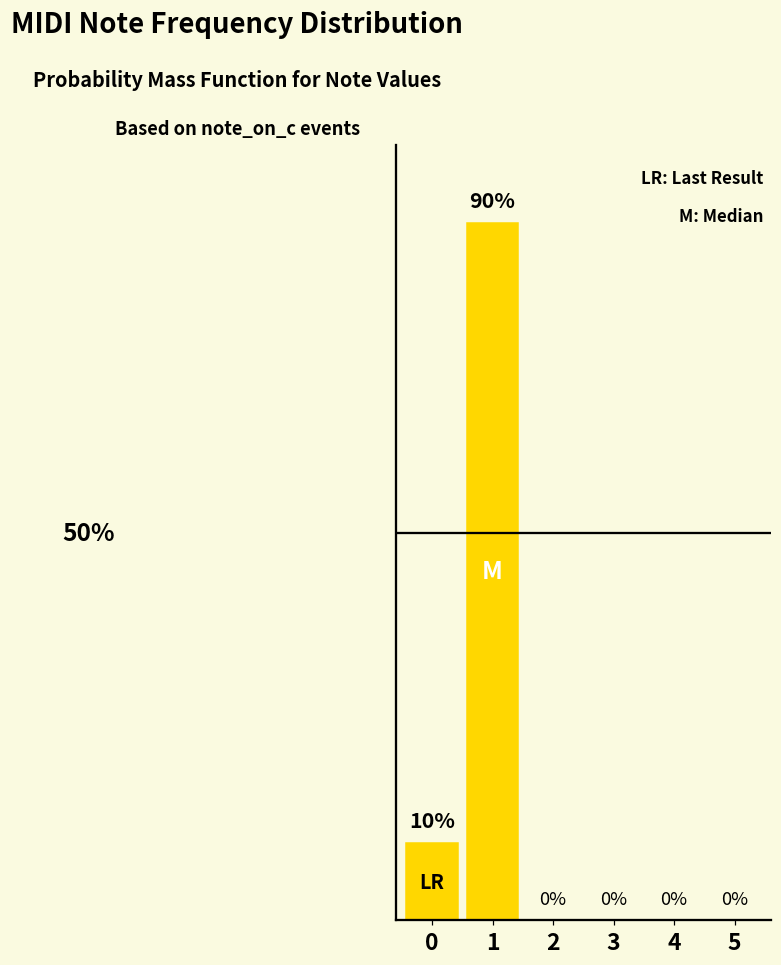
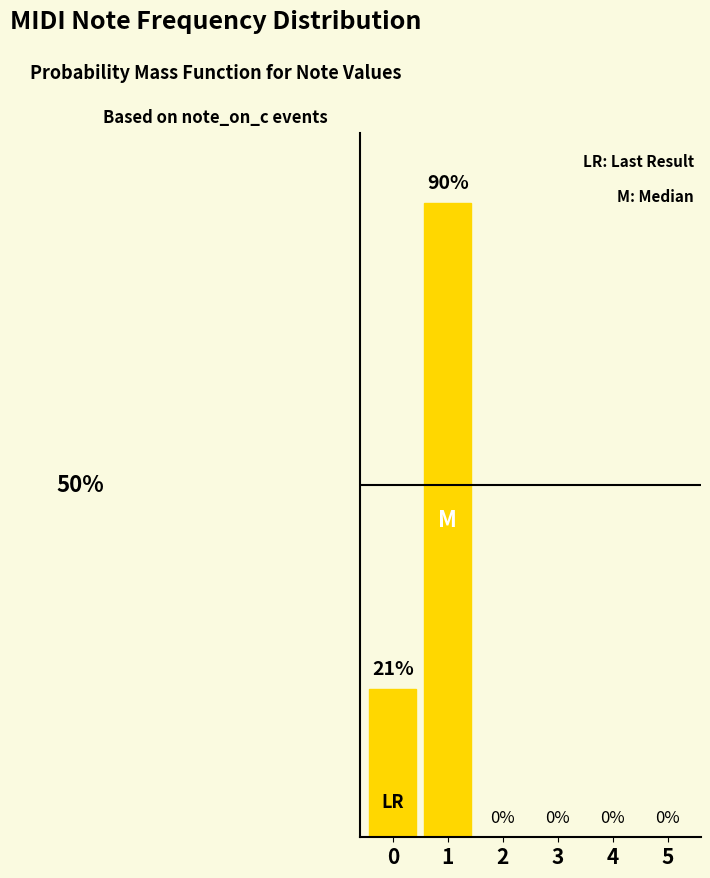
0: 10% -> 21%
